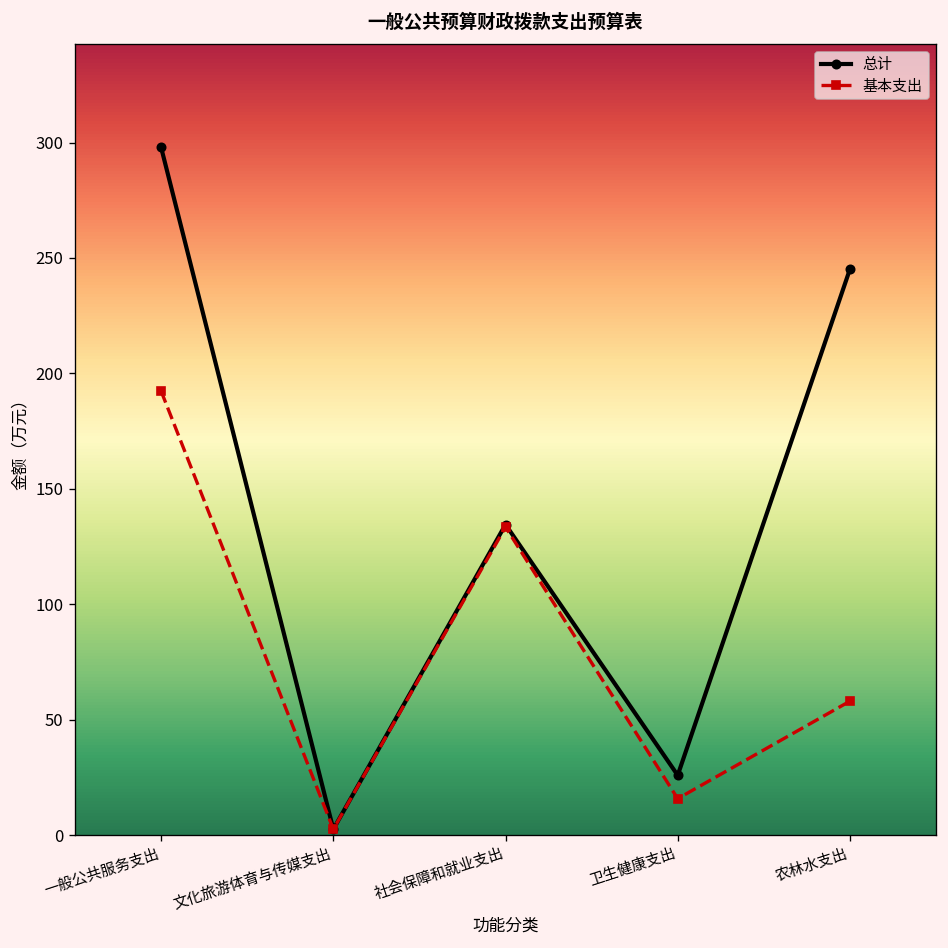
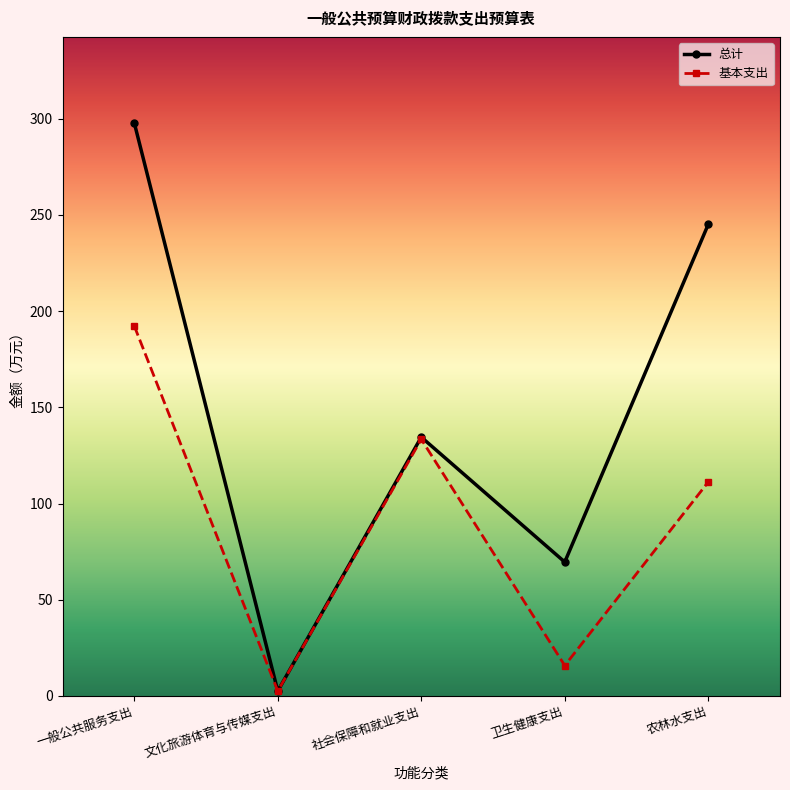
总计, 卫生健康支出: 26 -> 70
基本支出, 农林水支出: 58 -> 111
